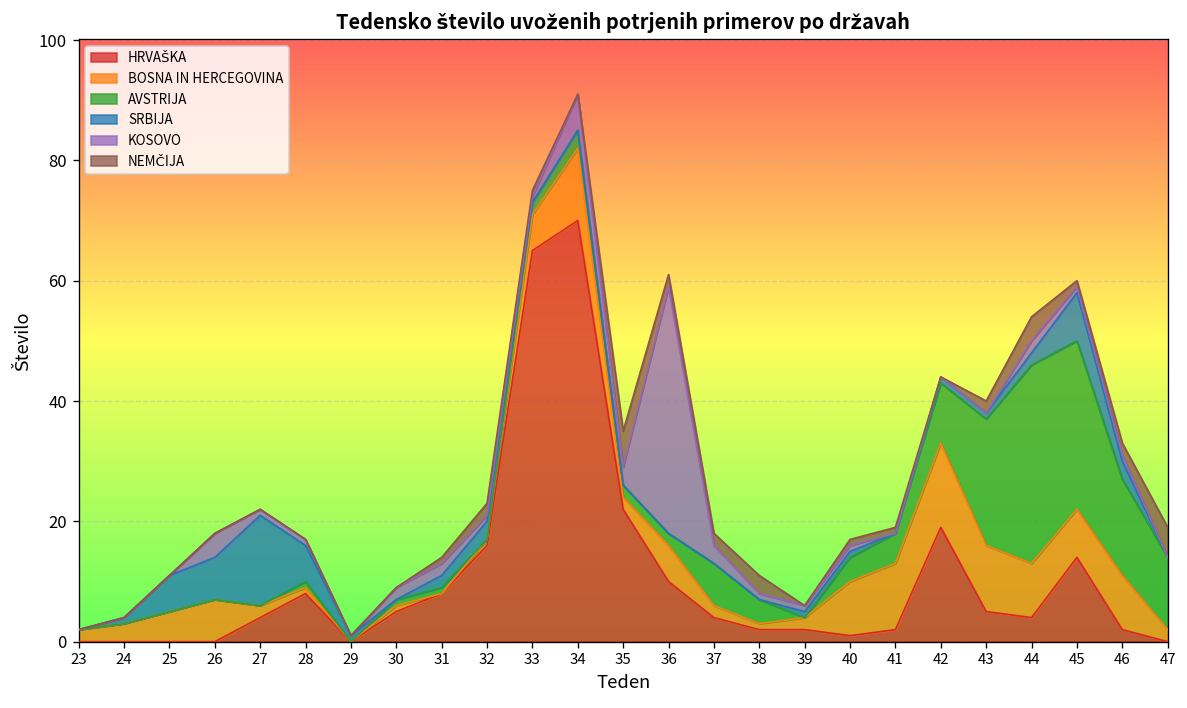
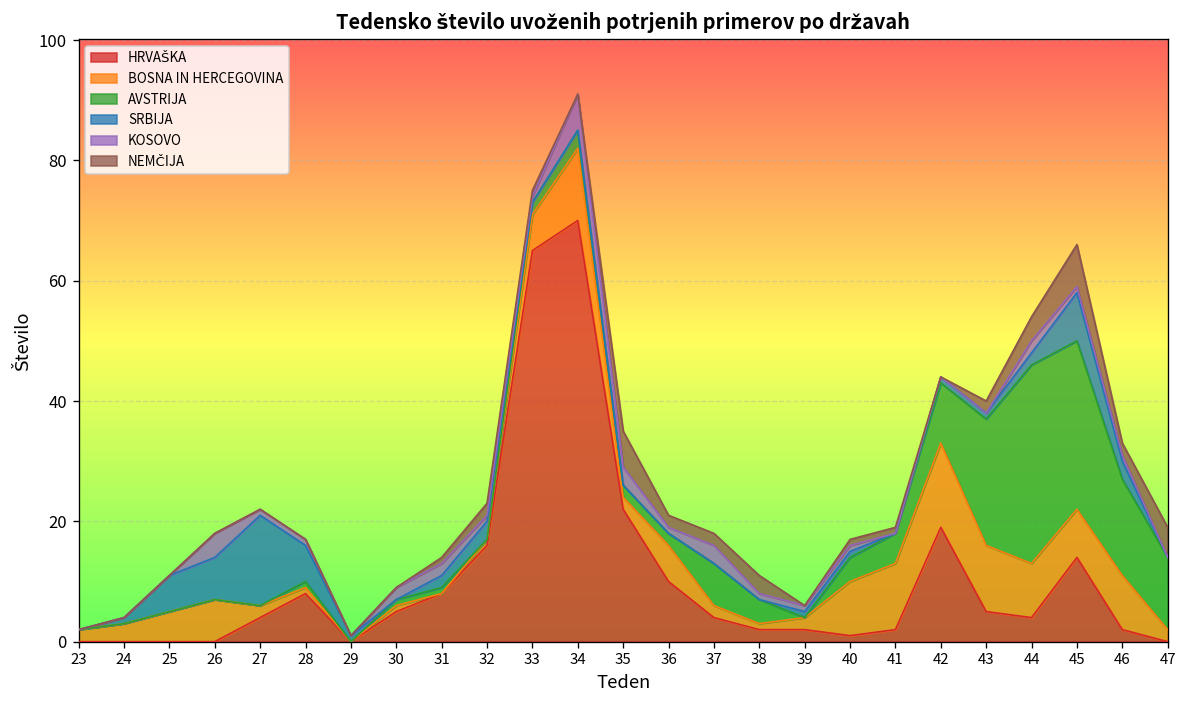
KOSOVO, 36: 41 -> 1
NEMČIJA, 45: 1 -> 7
